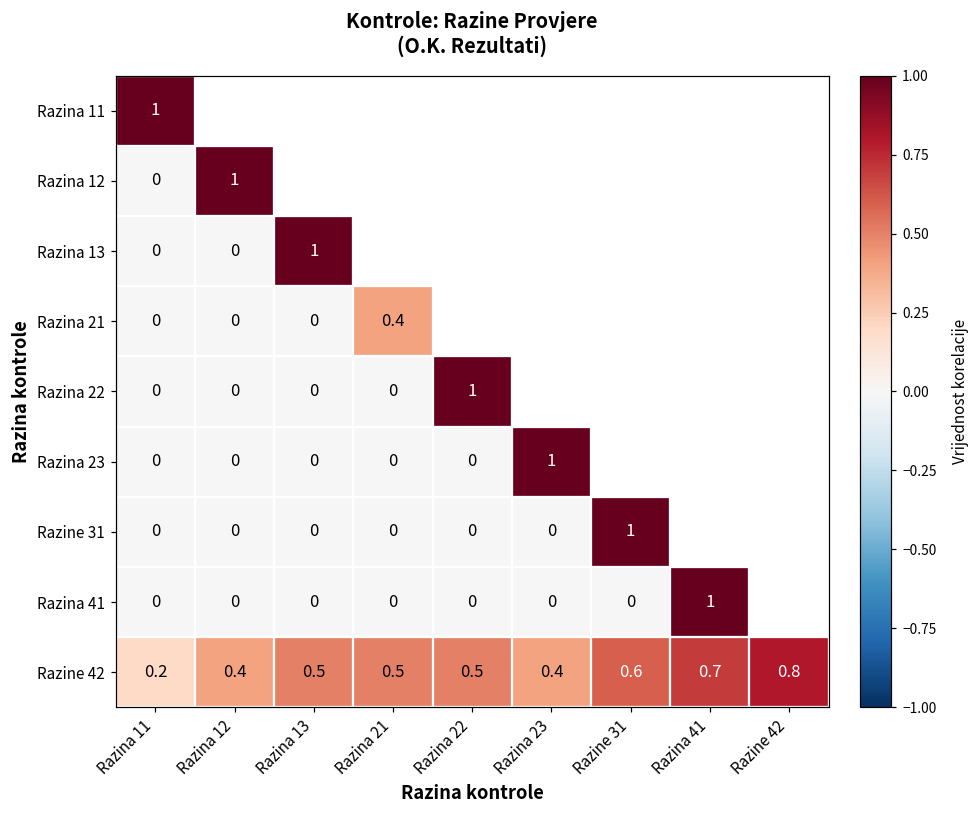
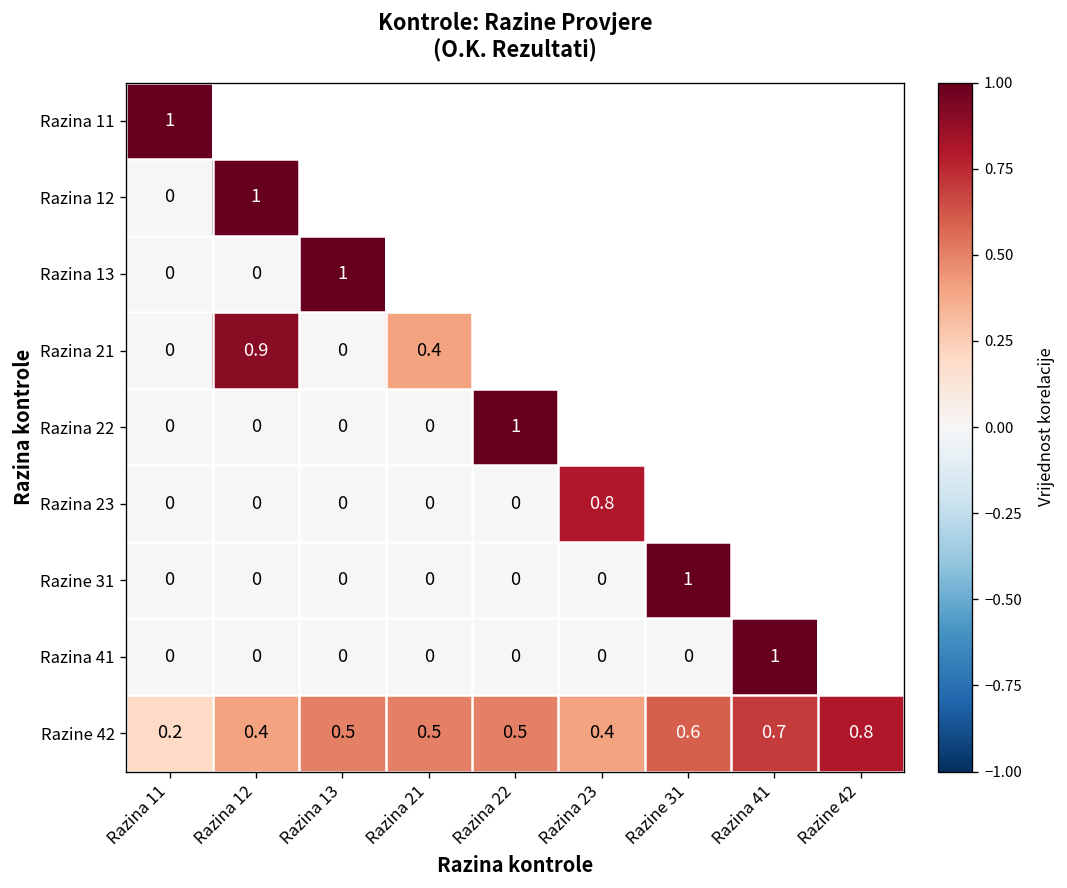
Razina 21, Razina 12: 0 -> 0.9
Razina 23, Razina 23: 1 -> 0.8
